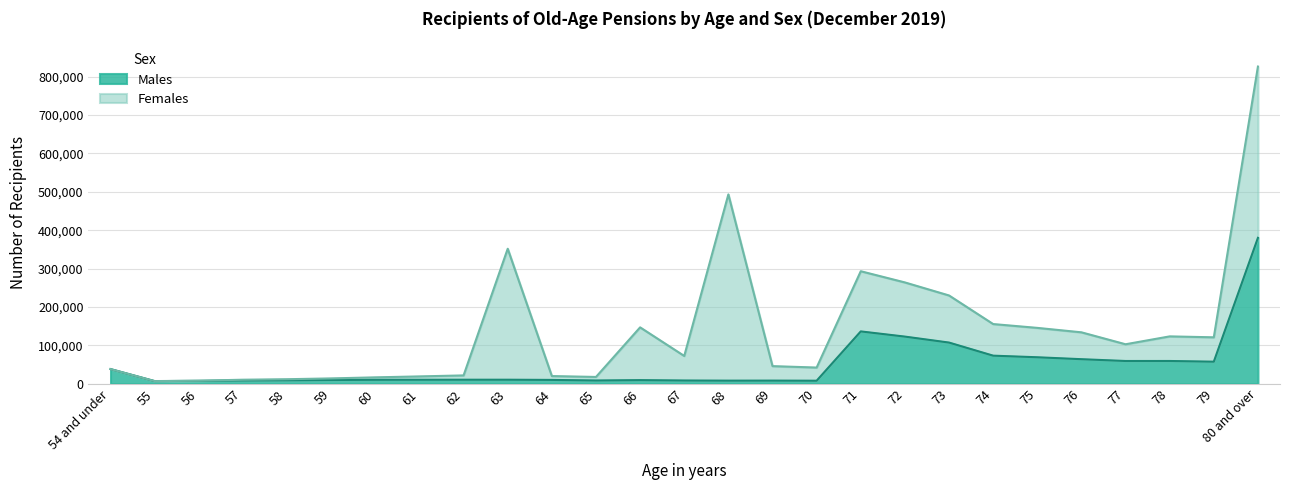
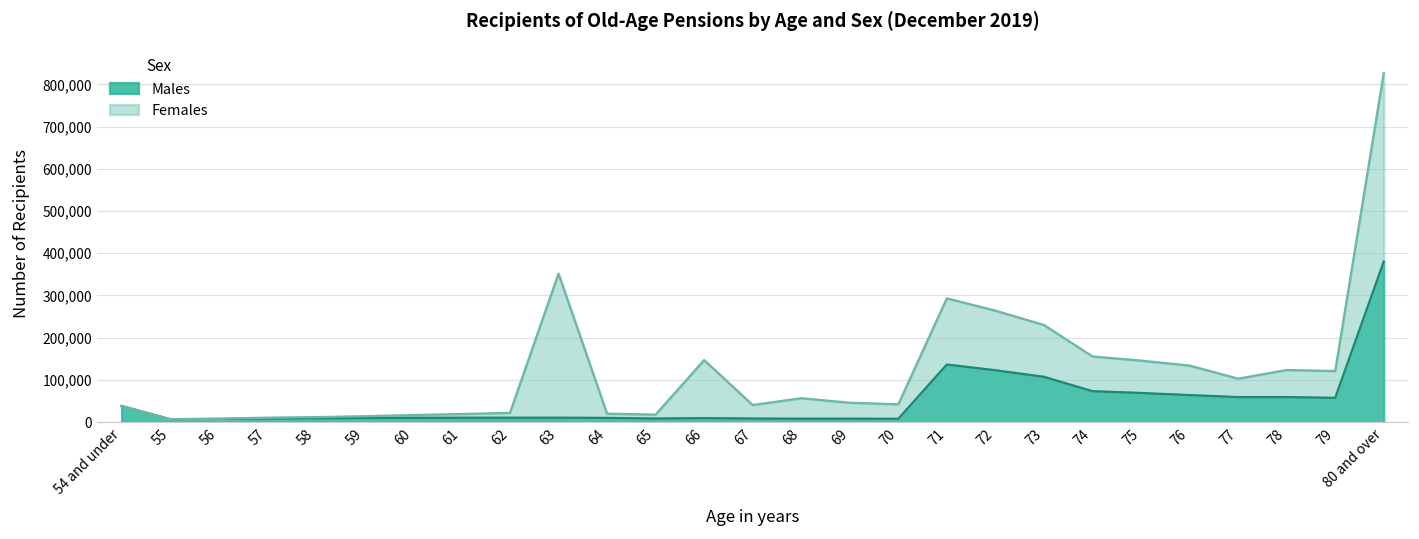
Females, 67: 60,000 -> 30,000
Females, 68: 490,000 -> 50,000
